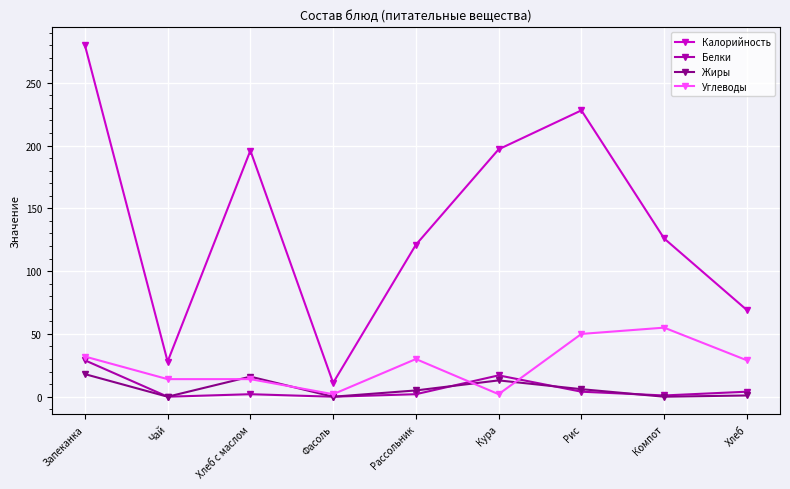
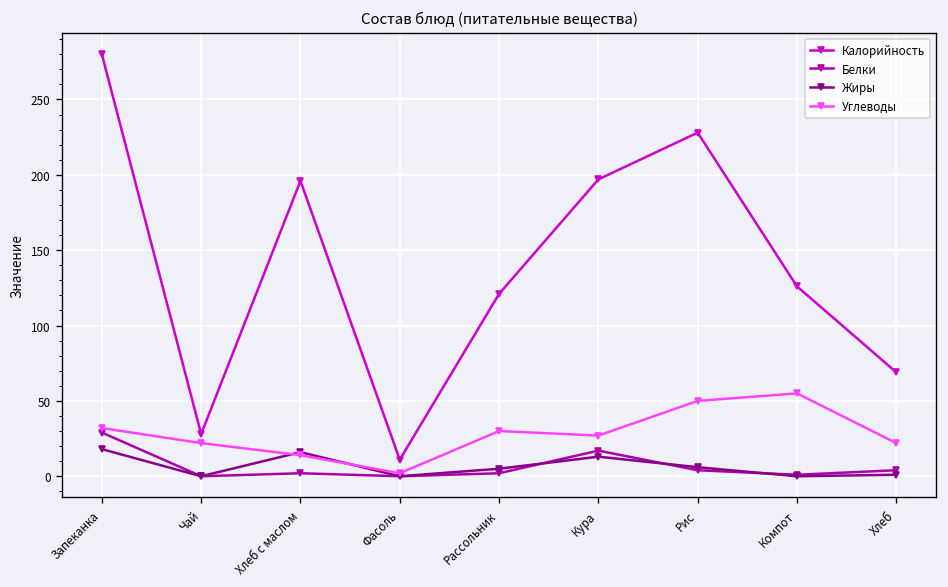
Углеводы, Чай: 14 -> 22
Углеводы, Кура: 2 -> 27
Углеводы, Хлеб: 29 -> 22
